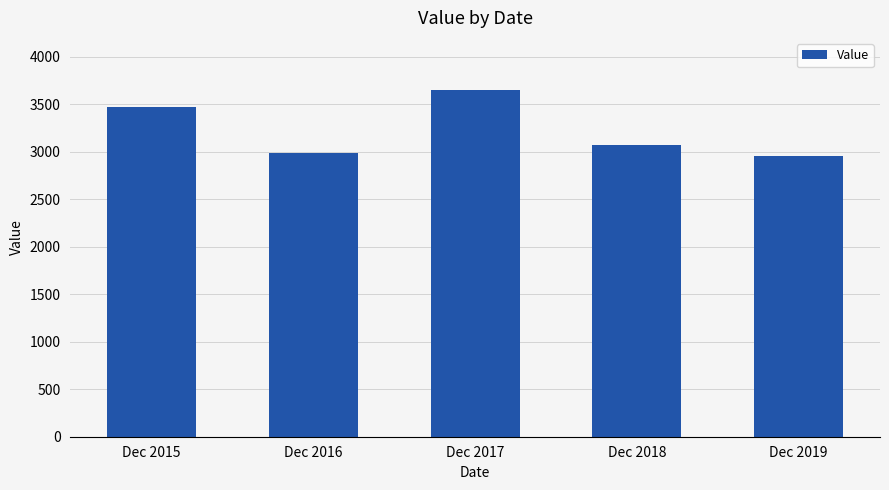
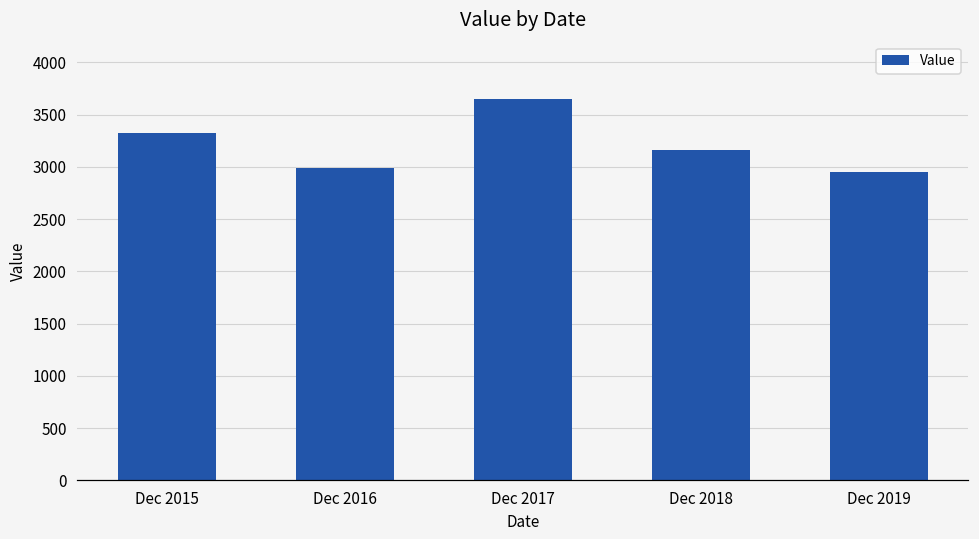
Dec 2015: 3500 -> 3300
Dec 2018: 3100 -> 3200
